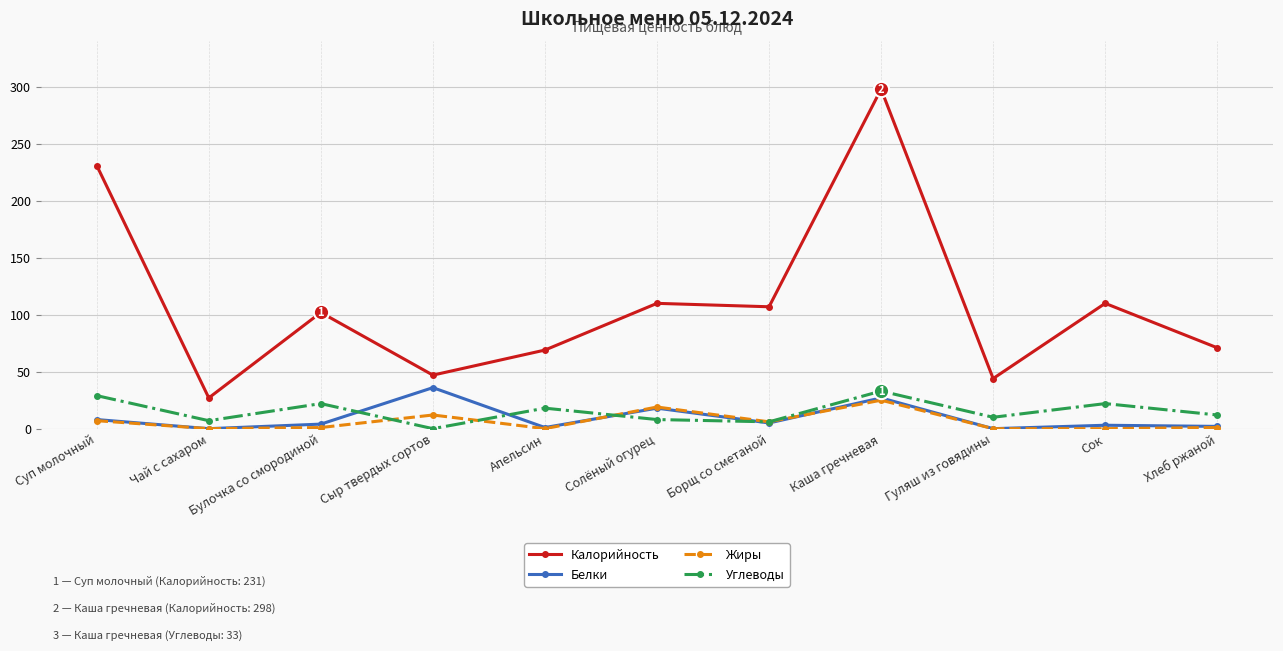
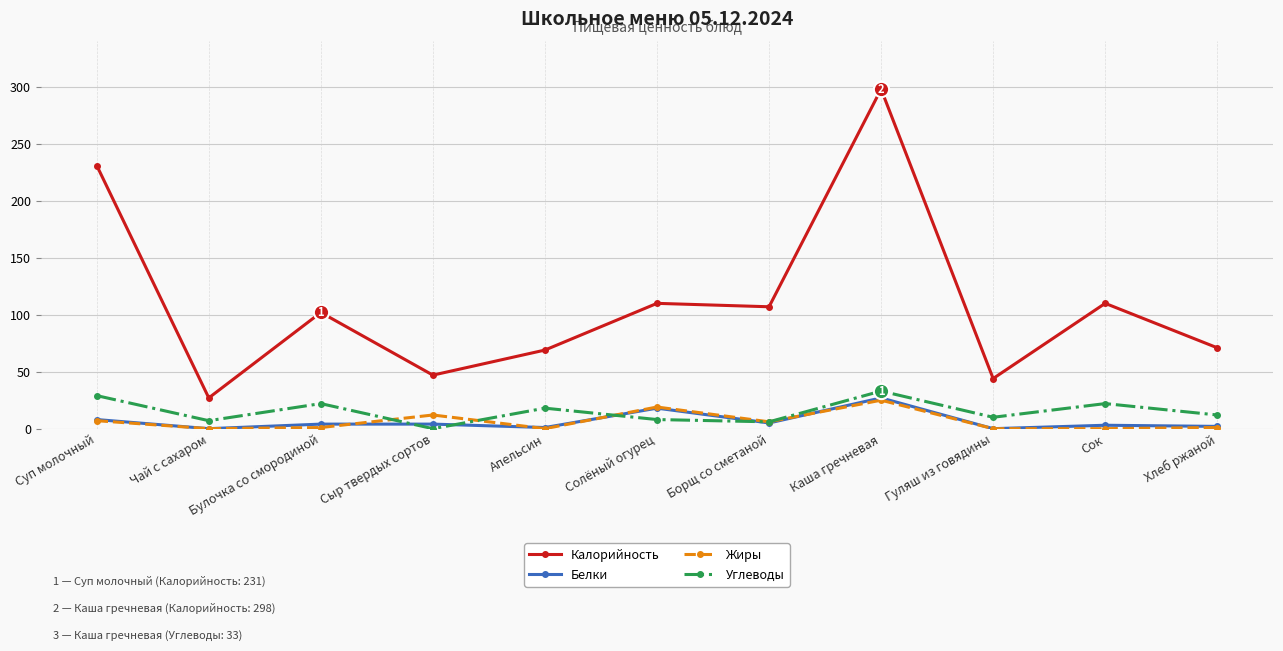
Белки, Сыр твердых сортов: 36 -> 4
